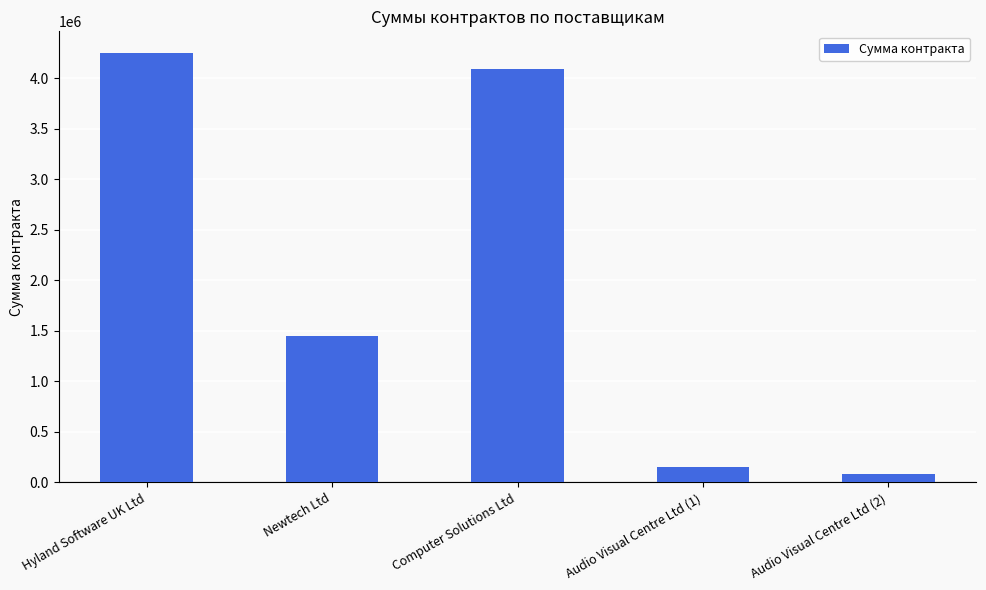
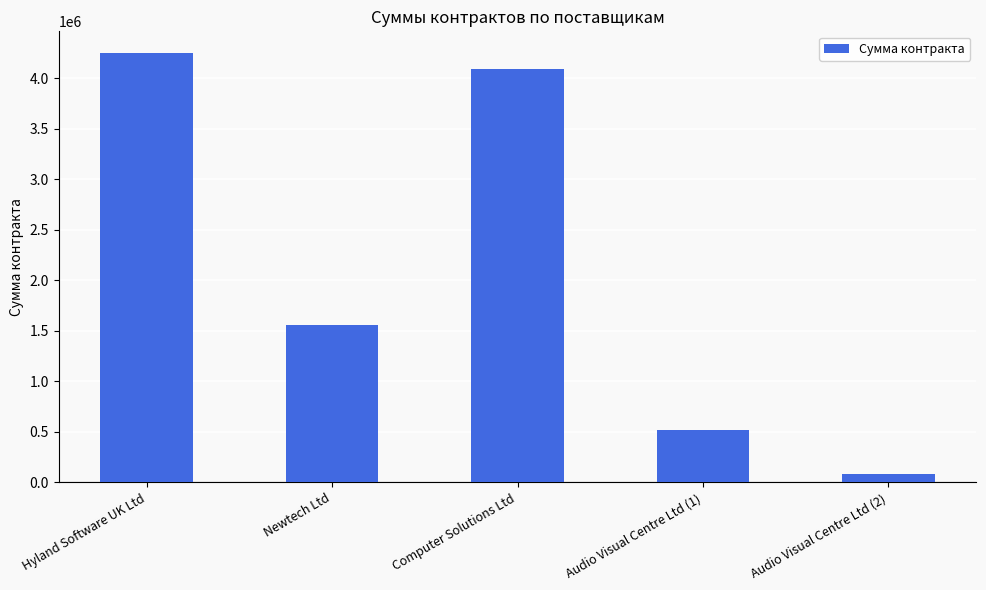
Newtech Ltd: 1440000 -> 1560000
Audio Visual Centre Ltd (1): 150000 -> 520000
